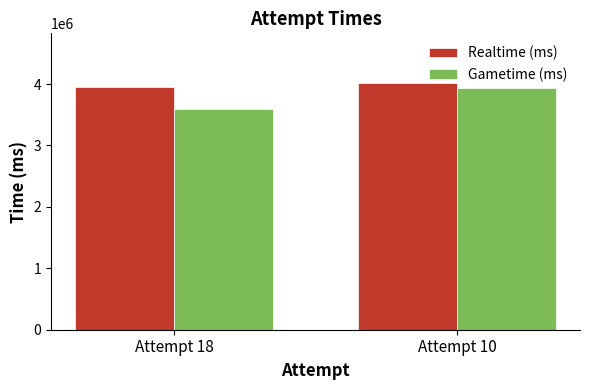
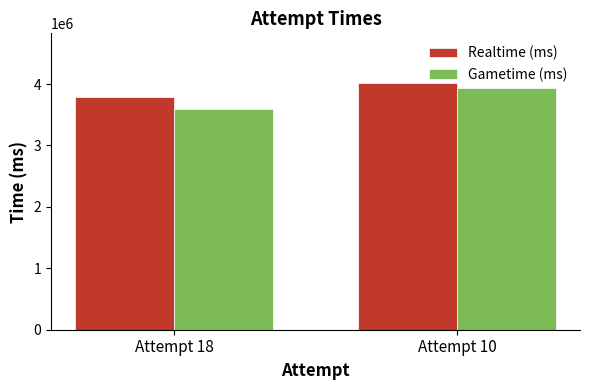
Realtime (ms), Attempt 18: 4000000 -> 3800000
